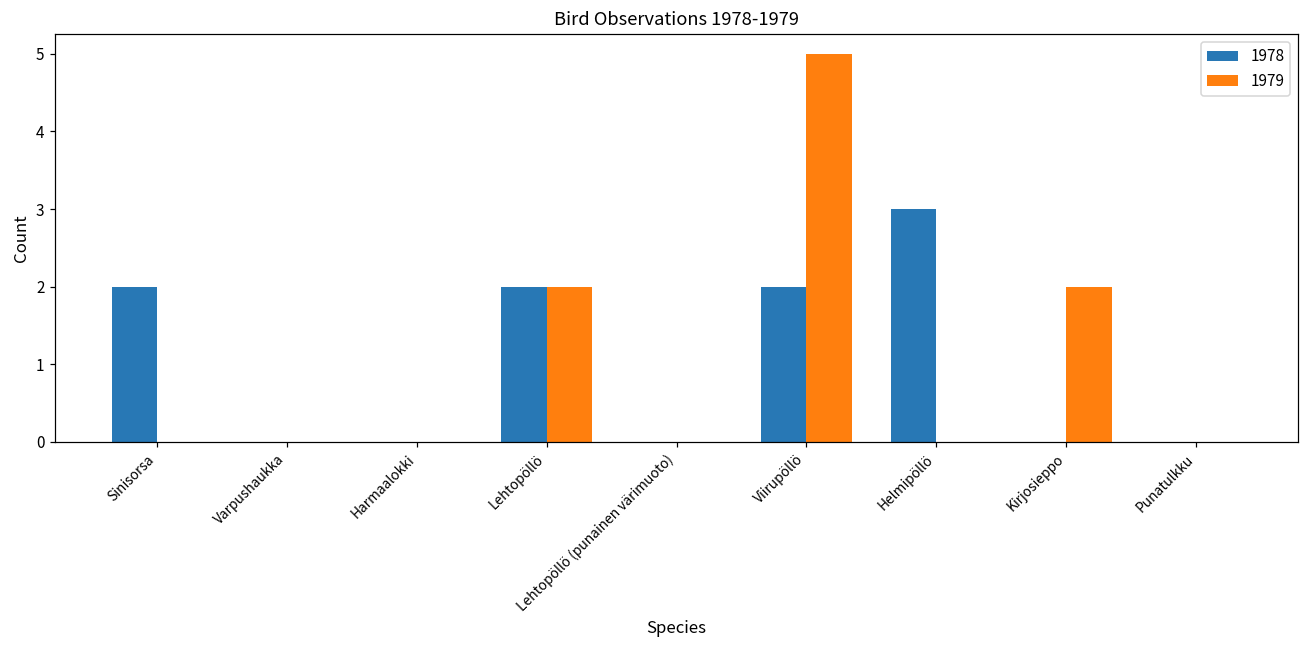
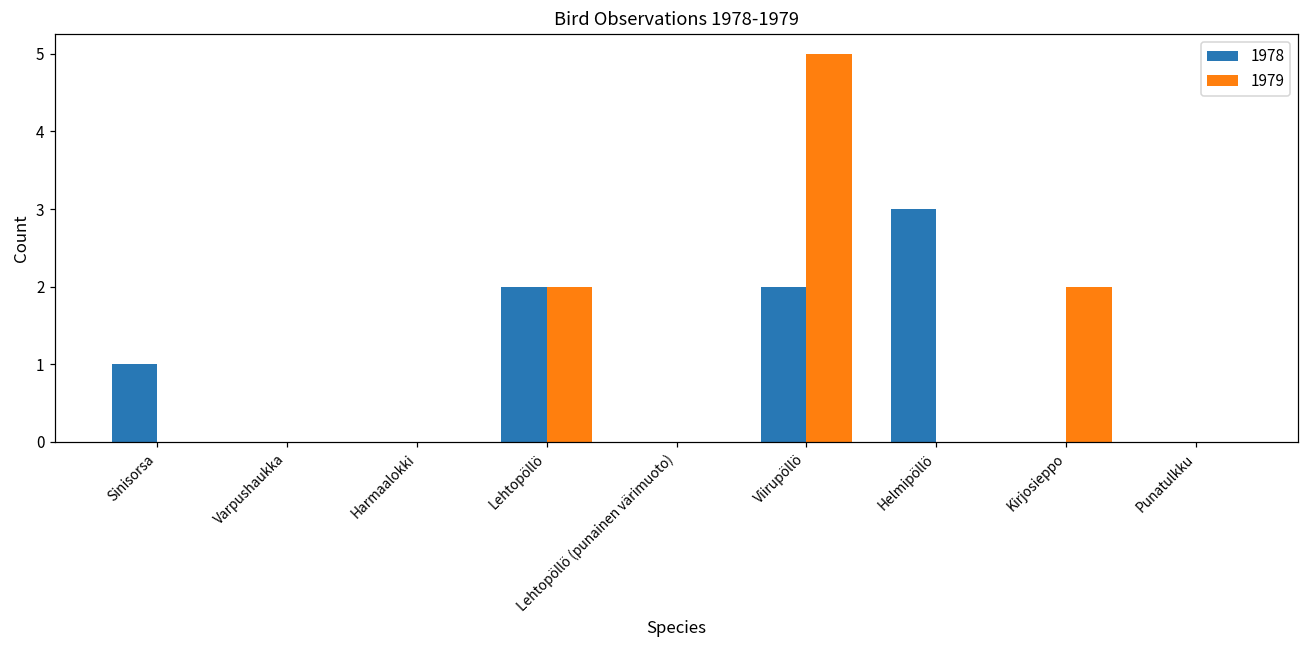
1978, Sinisorsa: 2 -> 1
